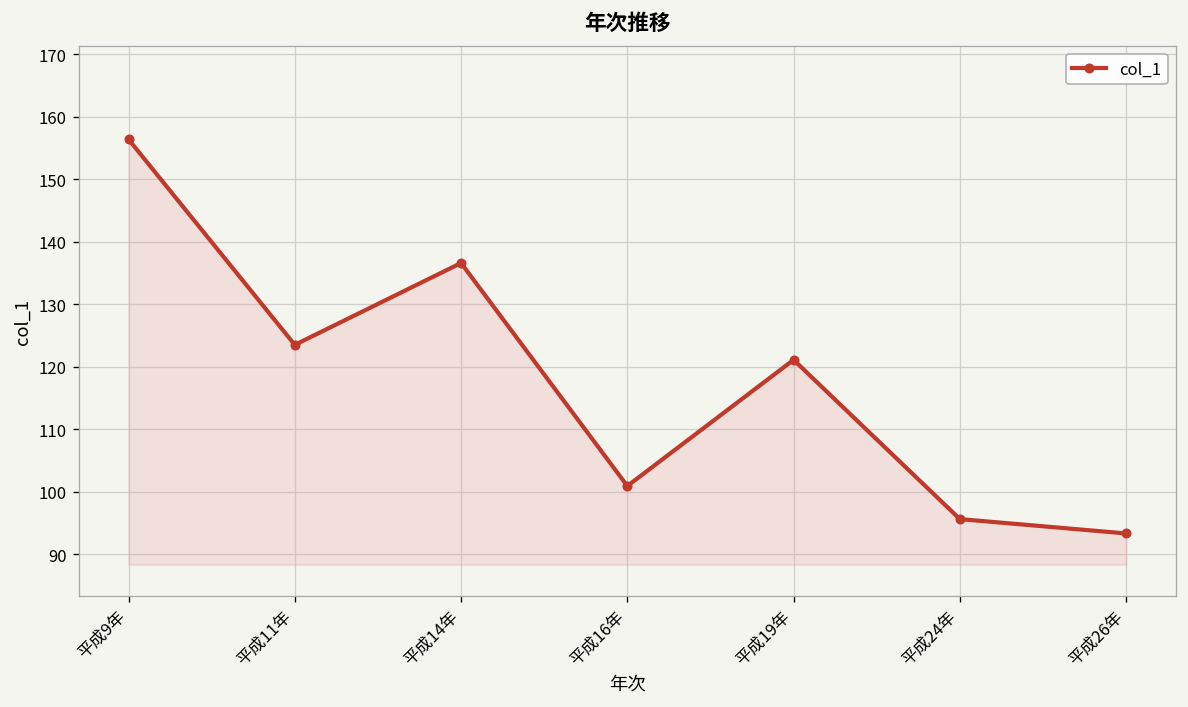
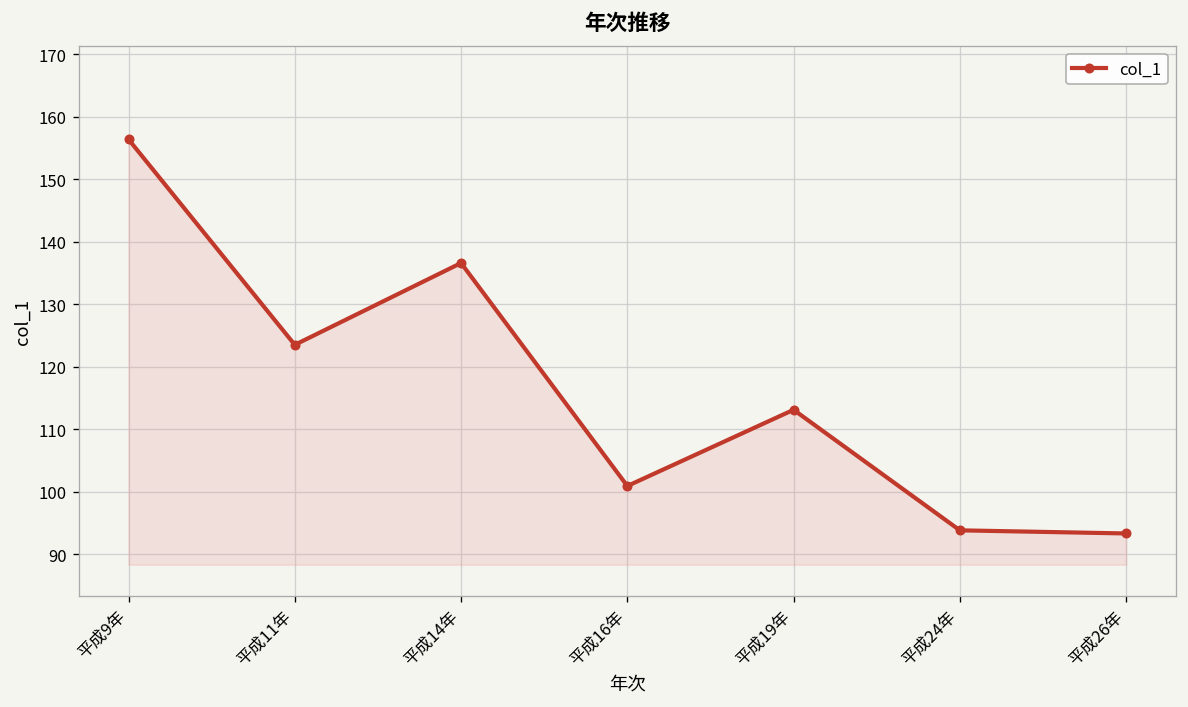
平成19年: 121 -> 113
平成24年: 96 -> 94
